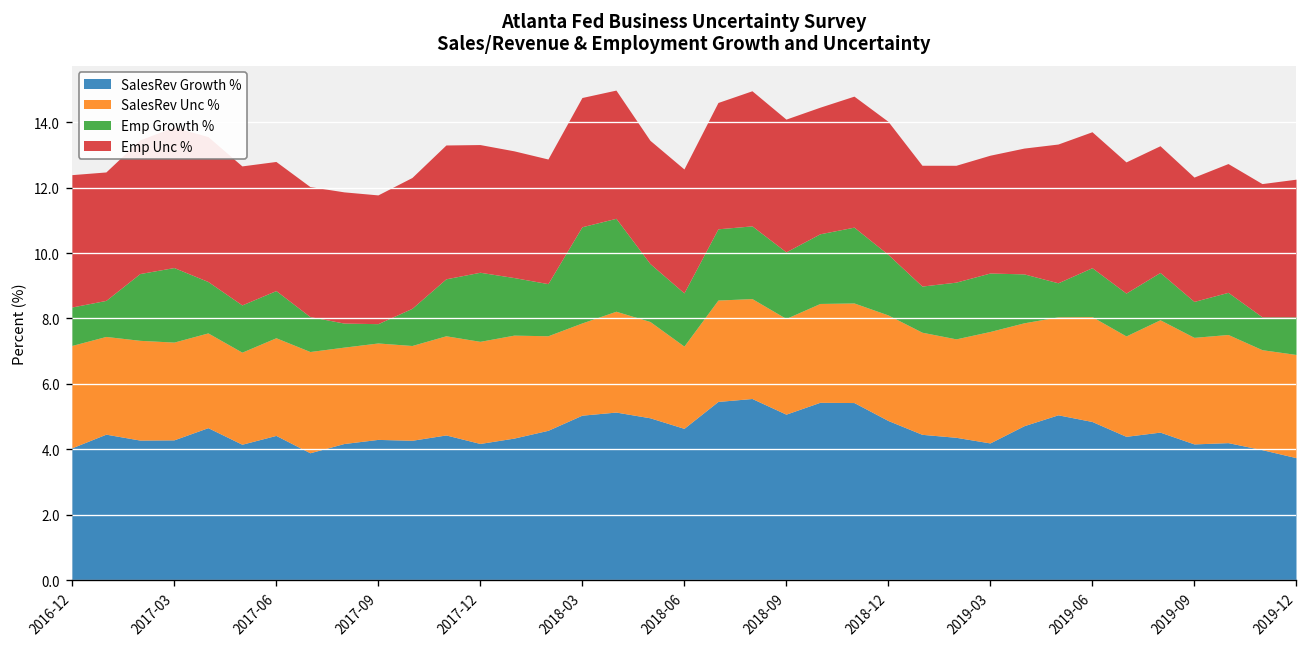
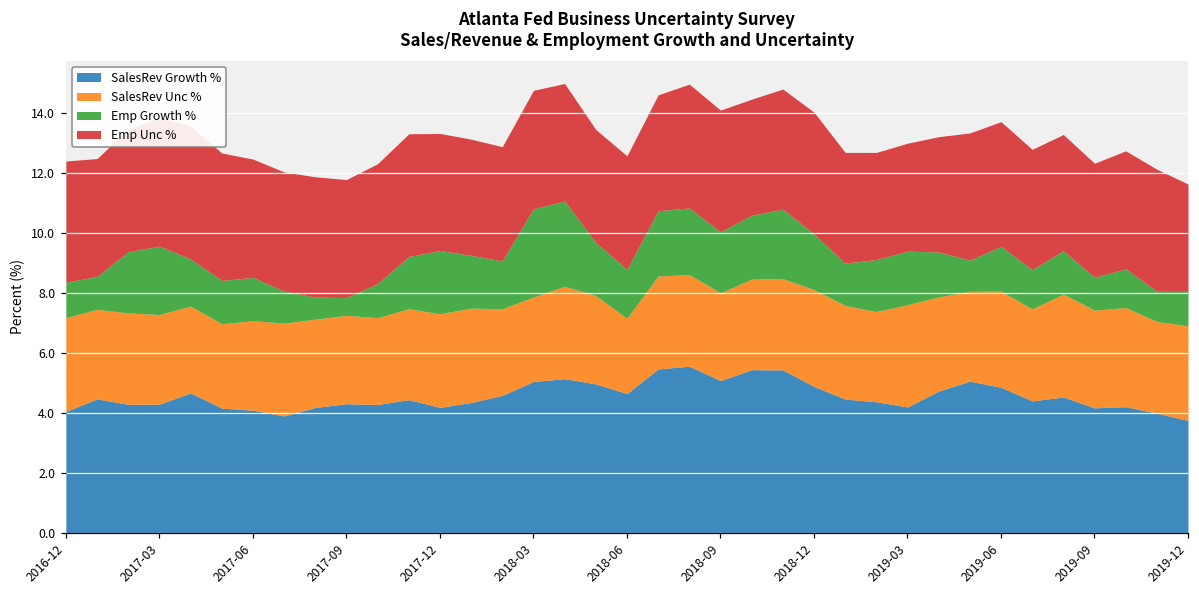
SalesRev Growth %, 2017-06: 4.4 -> 4.1
Emp Unc %, 2019-12: 4.2 -> 3.6
